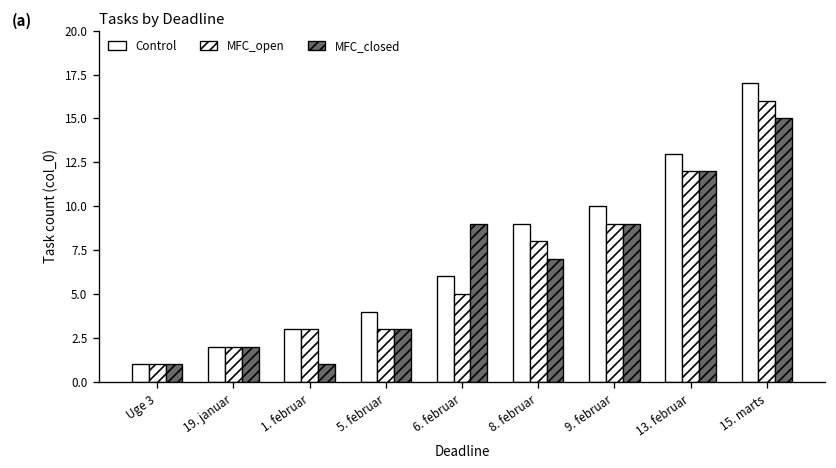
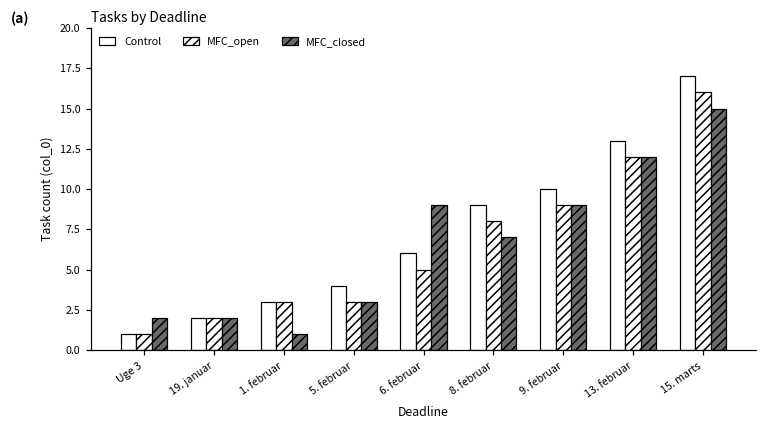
MFC_closed, Uge 3: 1 -> 2
